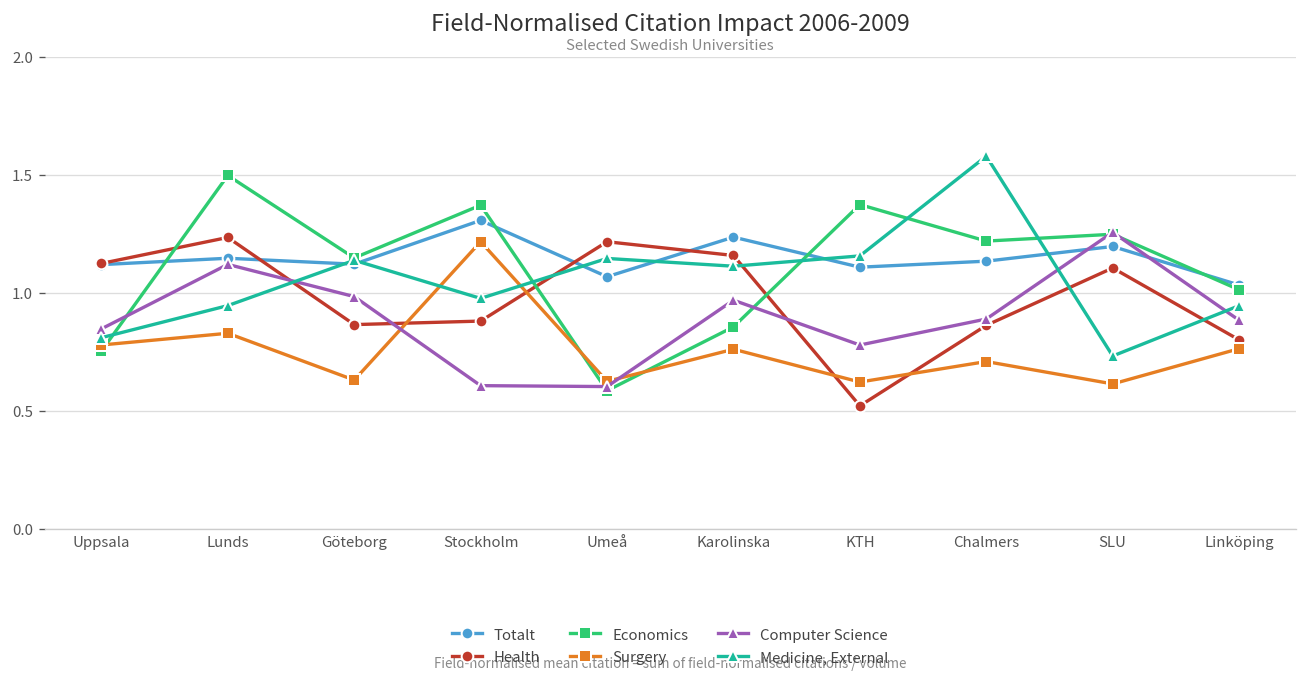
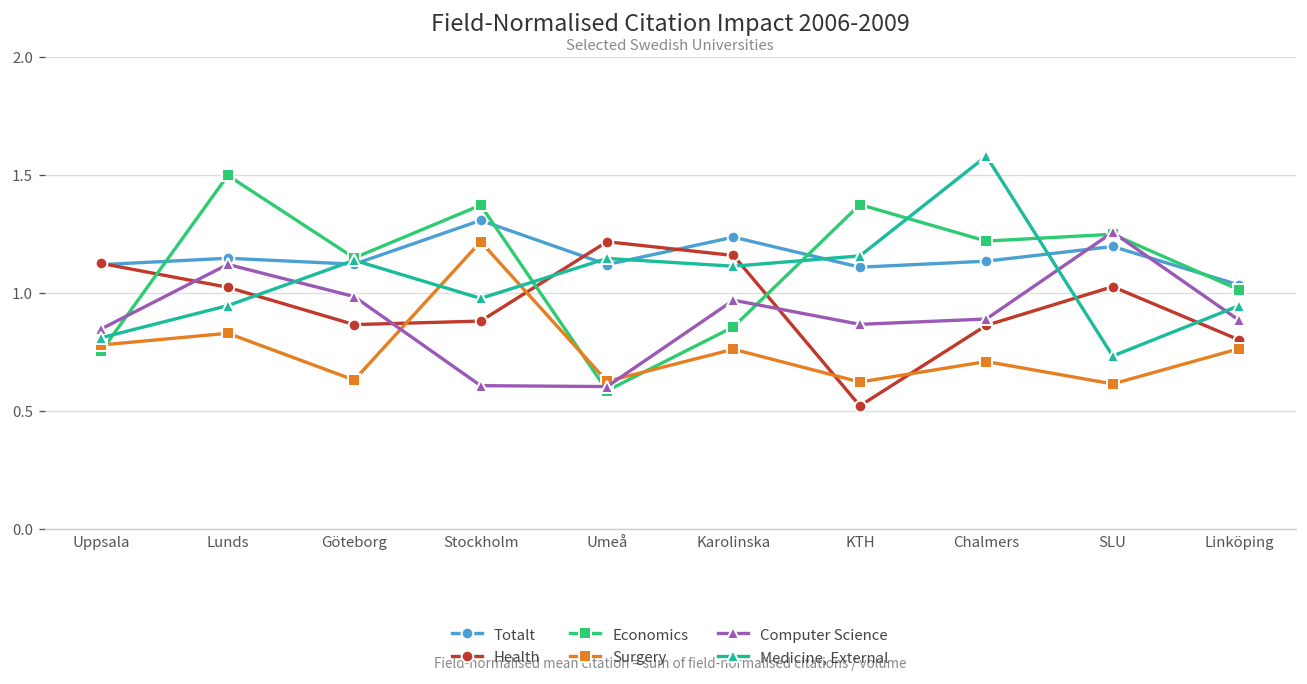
Health, Lunds: 1.24 -> 1.02
Totalt, Umeå: 1.07 -> 1.12
Computer Science, KTH: 0.78 -> 0.87
Health, SLU: 1.11 -> 1.03
